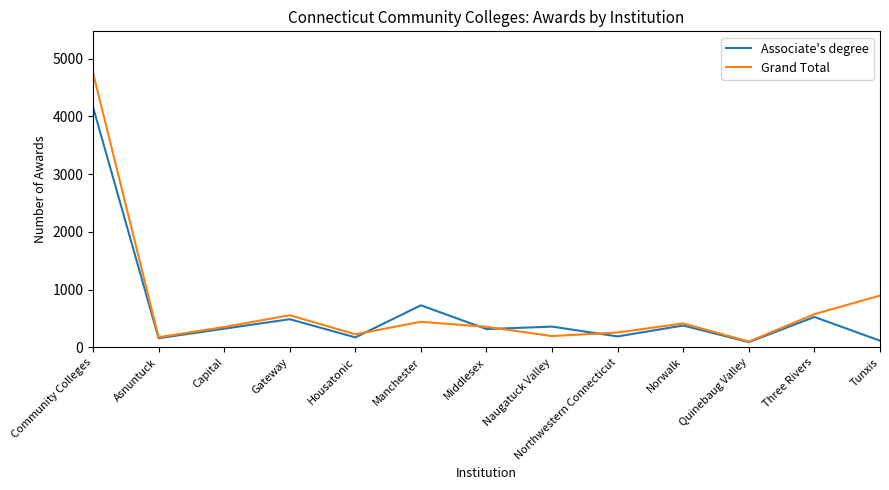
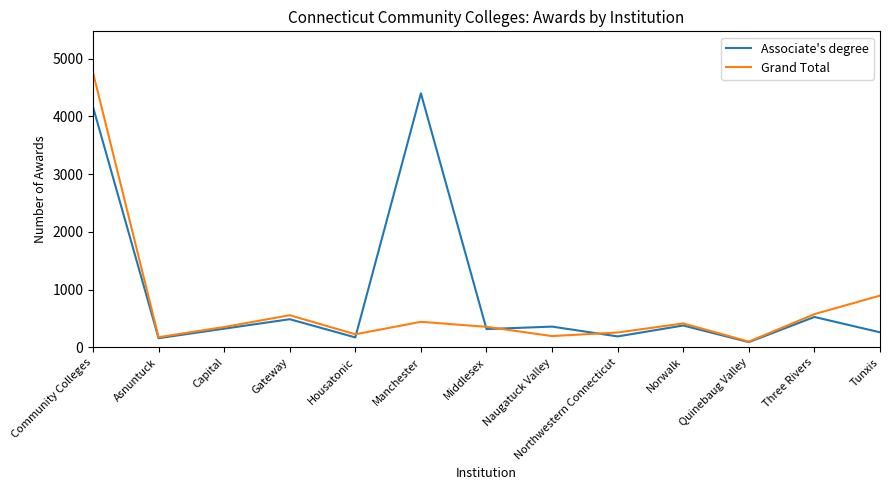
Associate's degree, Manchester: 700 -> 4400
Associate's degree, Tunxis: 100 -> 300
